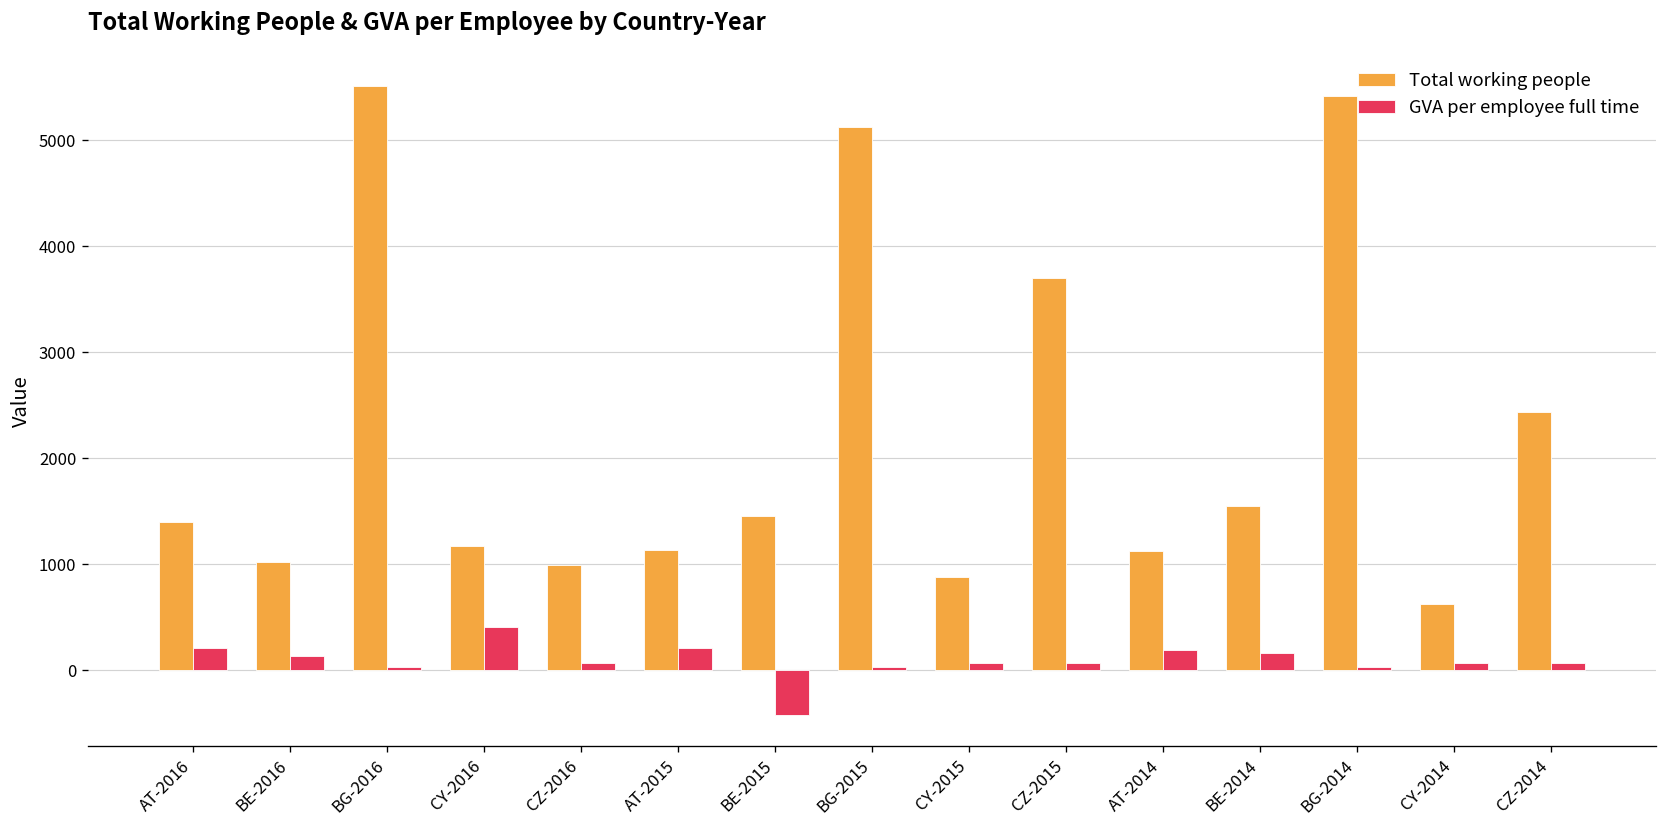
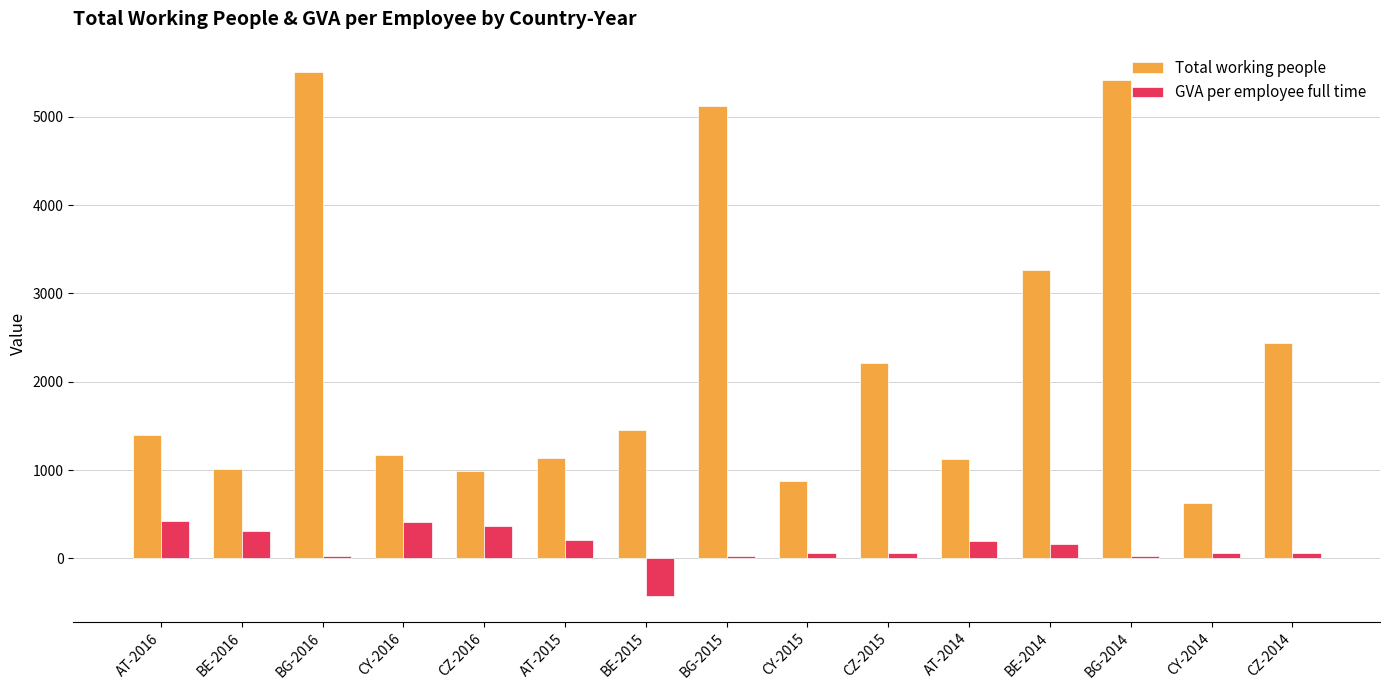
GVA per employee full time, AT-2016: 200 -> 400
GVA per employee full time, BE-2016: 100 -> 300
GVA per employee full time, CZ-2016: 100 -> 400
Total working people, CZ-2015: 3700 -> 2200
Total working people, BE-2014: 1600 -> 3300
